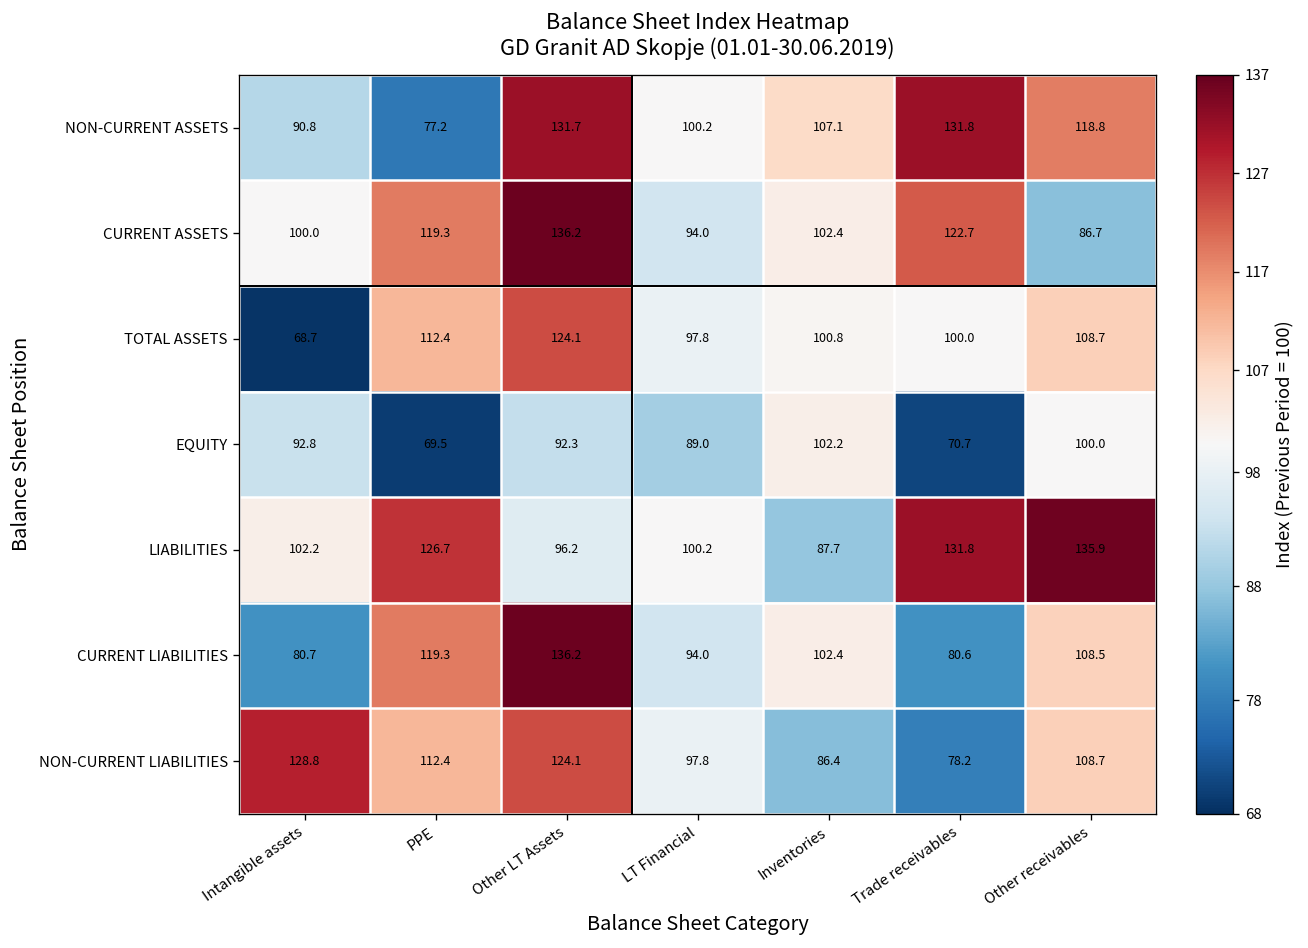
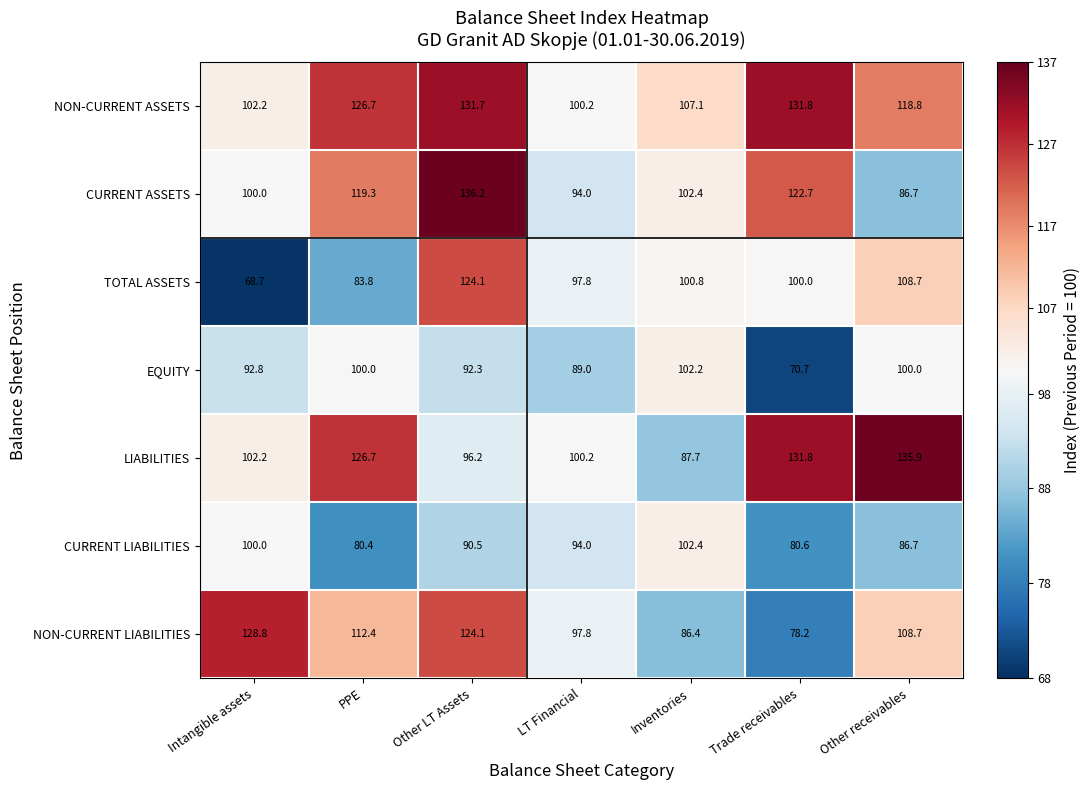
NON-CURRENT ASSETS, Intangible assets: 90.8 -> 102.2
NON-CURRENT ASSETS, PPE: 77.2 -> 126.7
TOTAL ASSETS, PPE: 112.4 -> 83.8
EQUITY, PPE: 69.5 -> 100.0
CURRENT LIABILITIES, Intangible assets: 80.7 -> 100.0
CURRENT LIABILITIES, PPE: 119.3 -> 80.4
CURRENT LIABILITIES, Other LT Assets: 136.2 -> 90.5
CURRENT LIABILITIES, Other receivables: 108.5 -> 86.7
